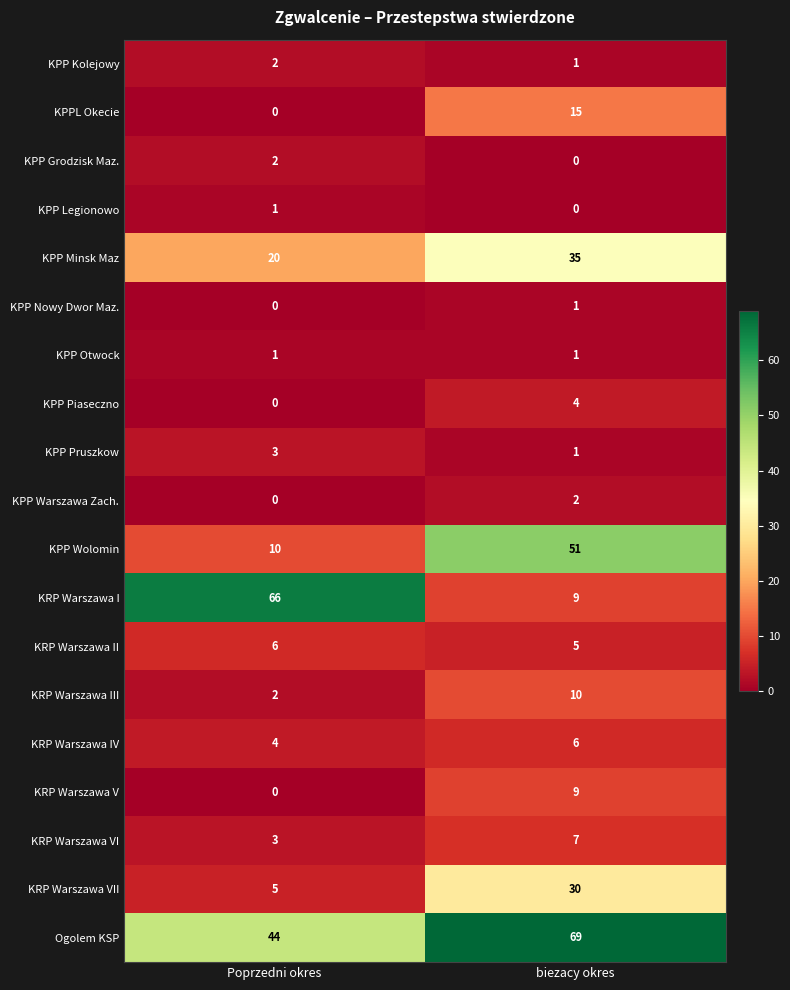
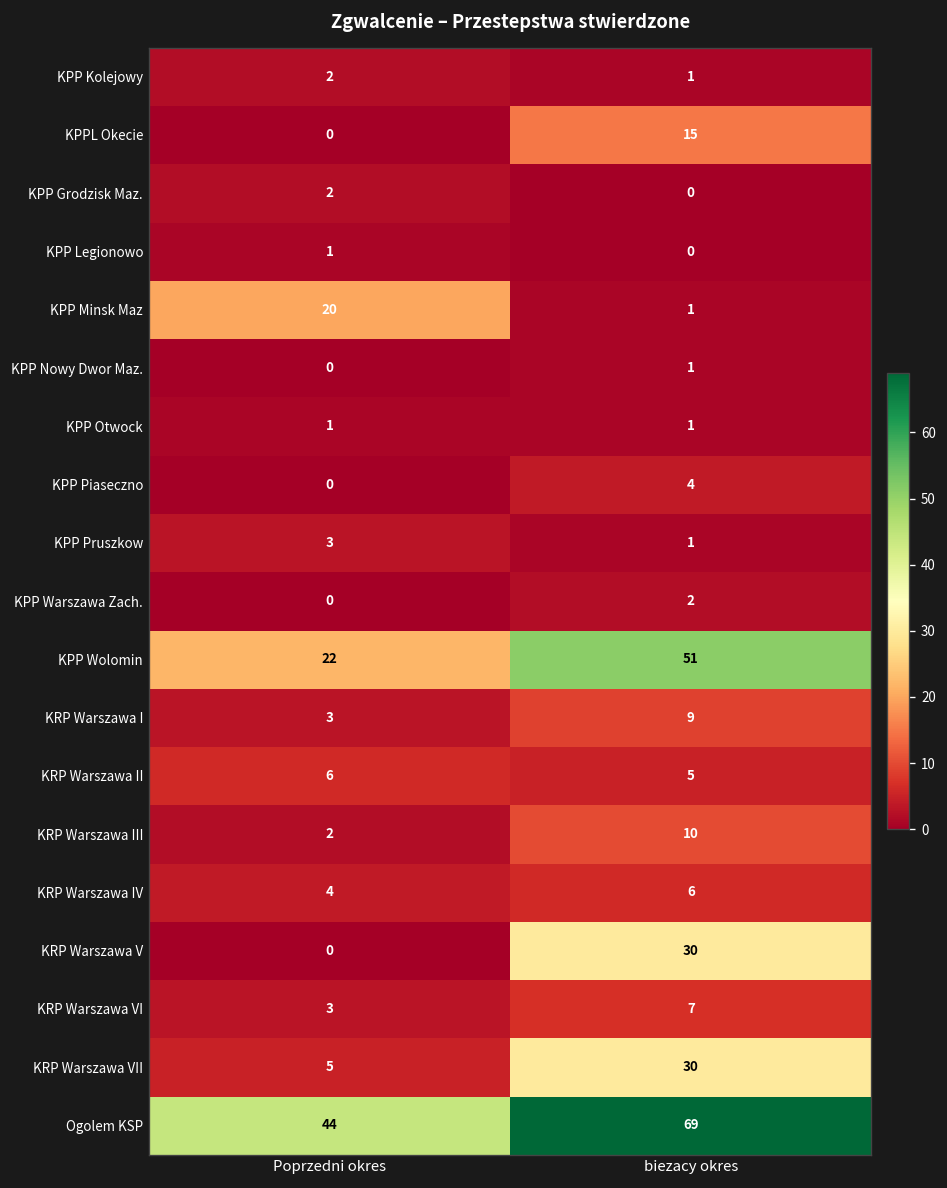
KPP Minsk Maz, biezacy okres: 35 -> 1
KPP Wolomin, Poprzedni okres: 10 -> 22
KRP Warszawa I, Poprzedni okres: 66 -> 3
KRP Warszawa V, biezacy okres: 9 -> 30
